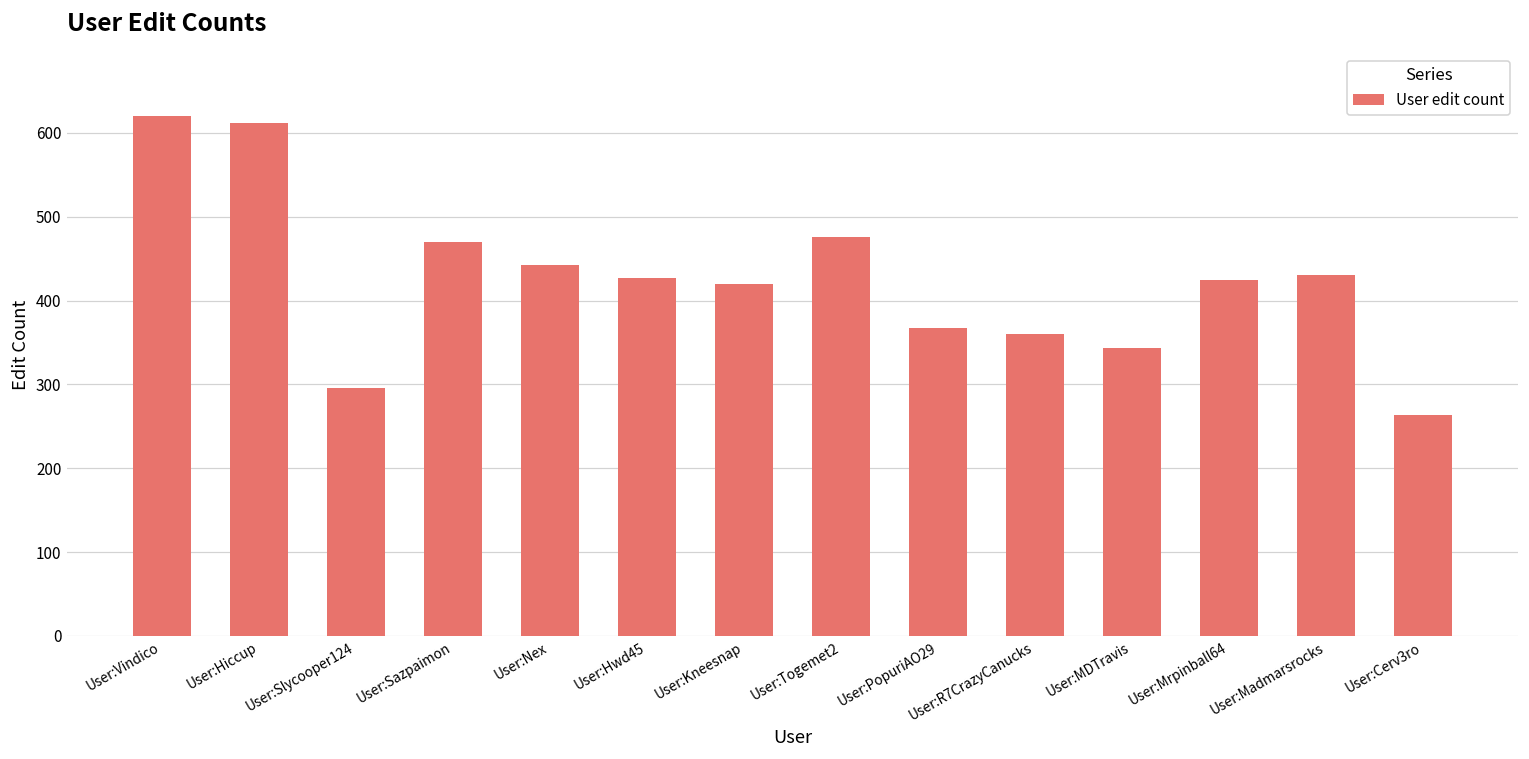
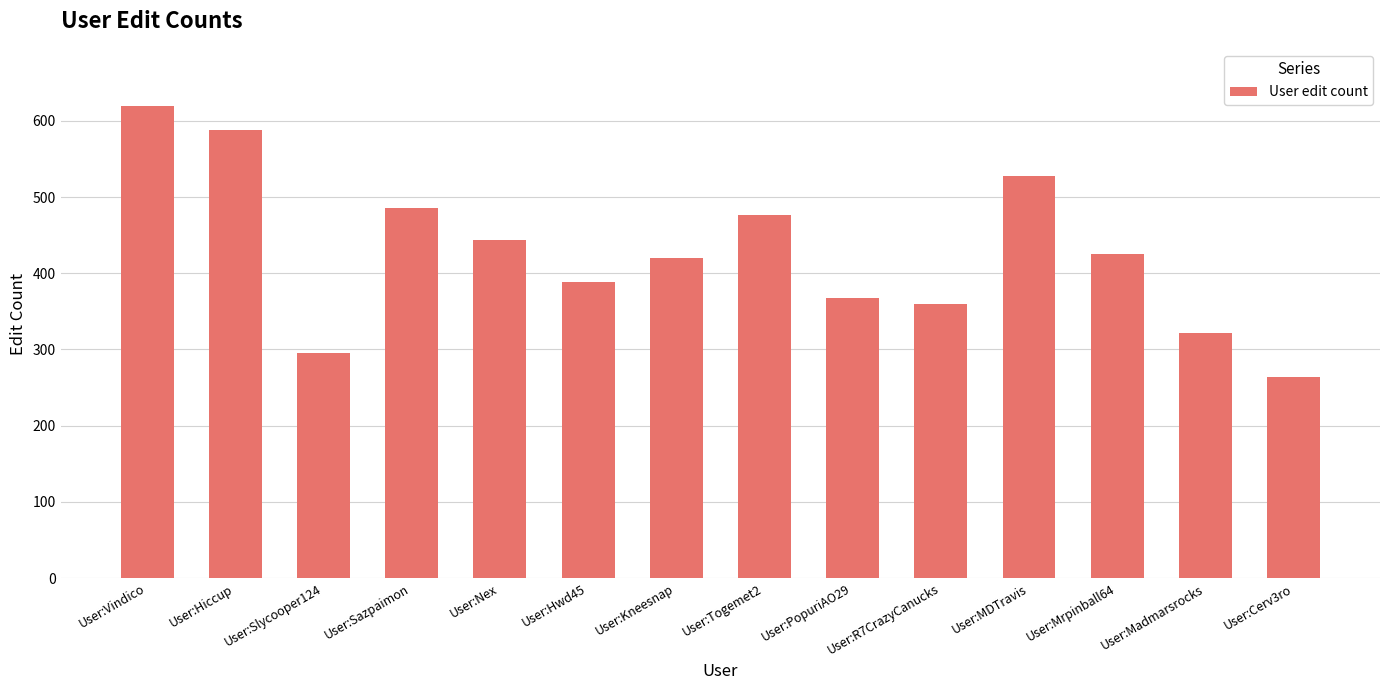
User:Hiccup: 610 -> 590
User:Sazpaimon: 470 -> 490
User:Hwd45: 430 -> 390
User:MDTravis: 340 -> 530
User:Madmarsrocks: 430 -> 320
